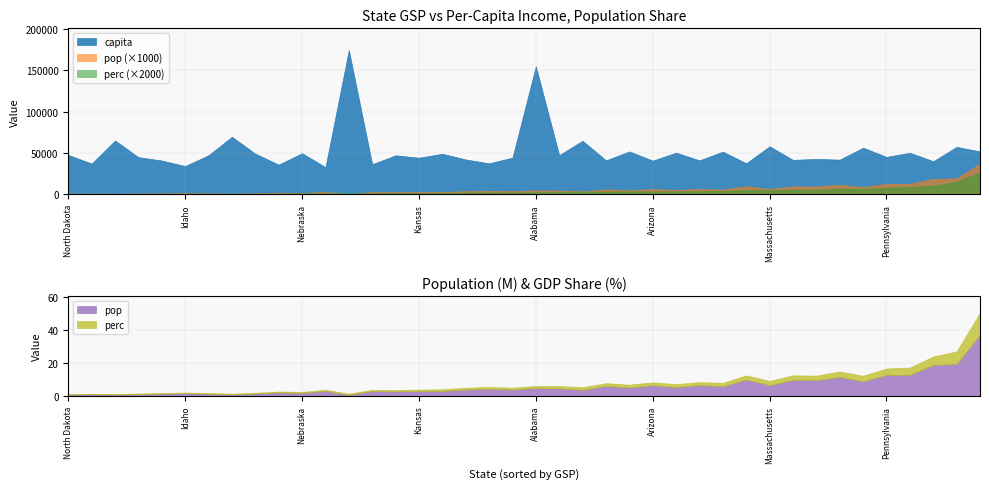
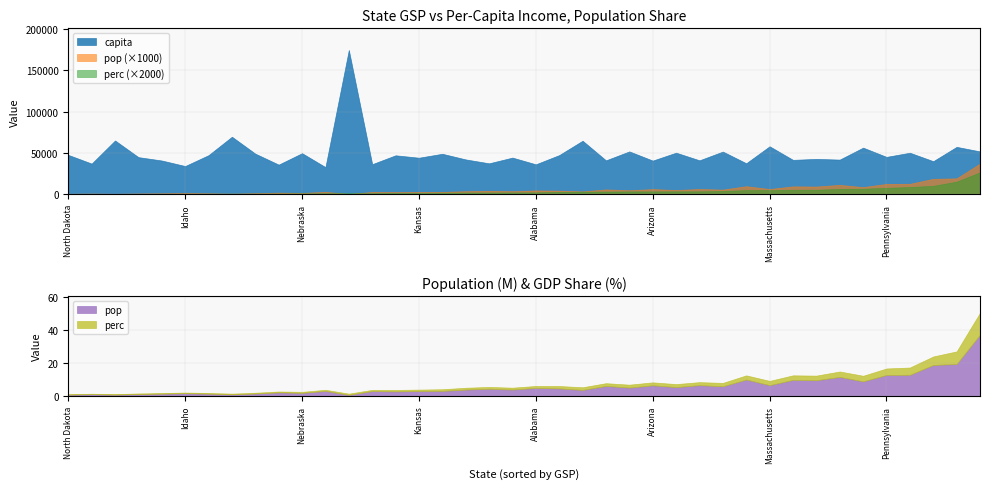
State GSP vs Per-Capita Income, Population Share, capita, Alabama: 150000 -> 40000
